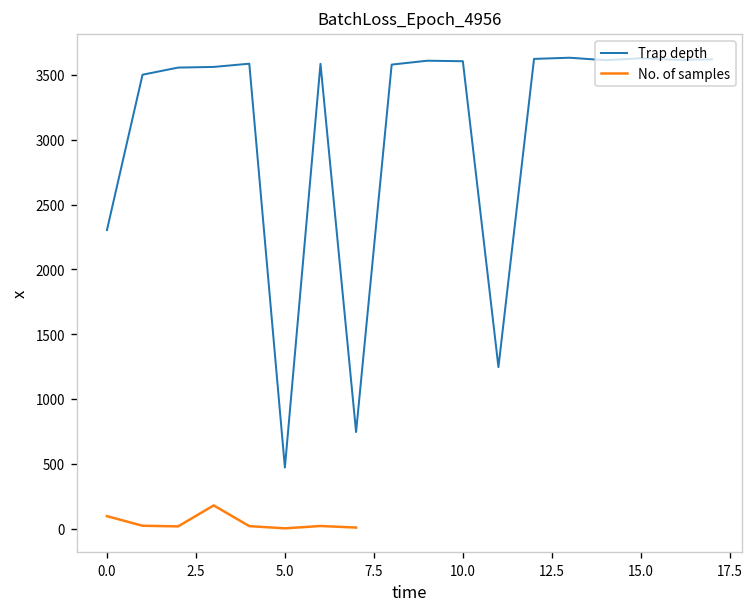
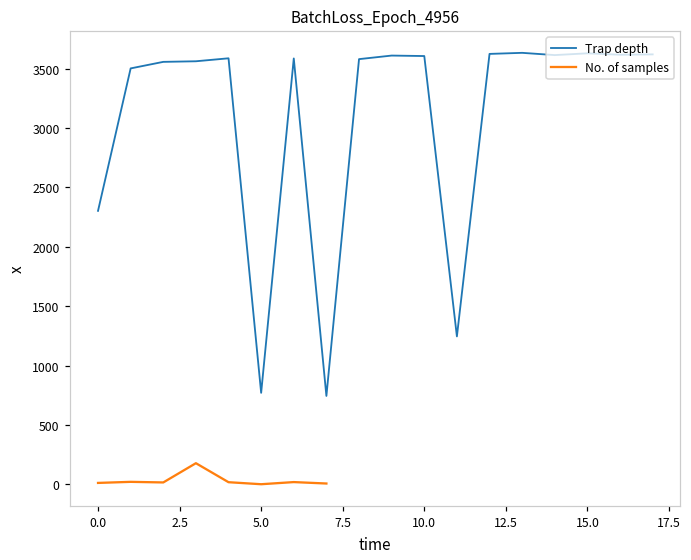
No. of samples, 0.0: 100 -> 10
Trap depth, 5.0: 470 -> 770
